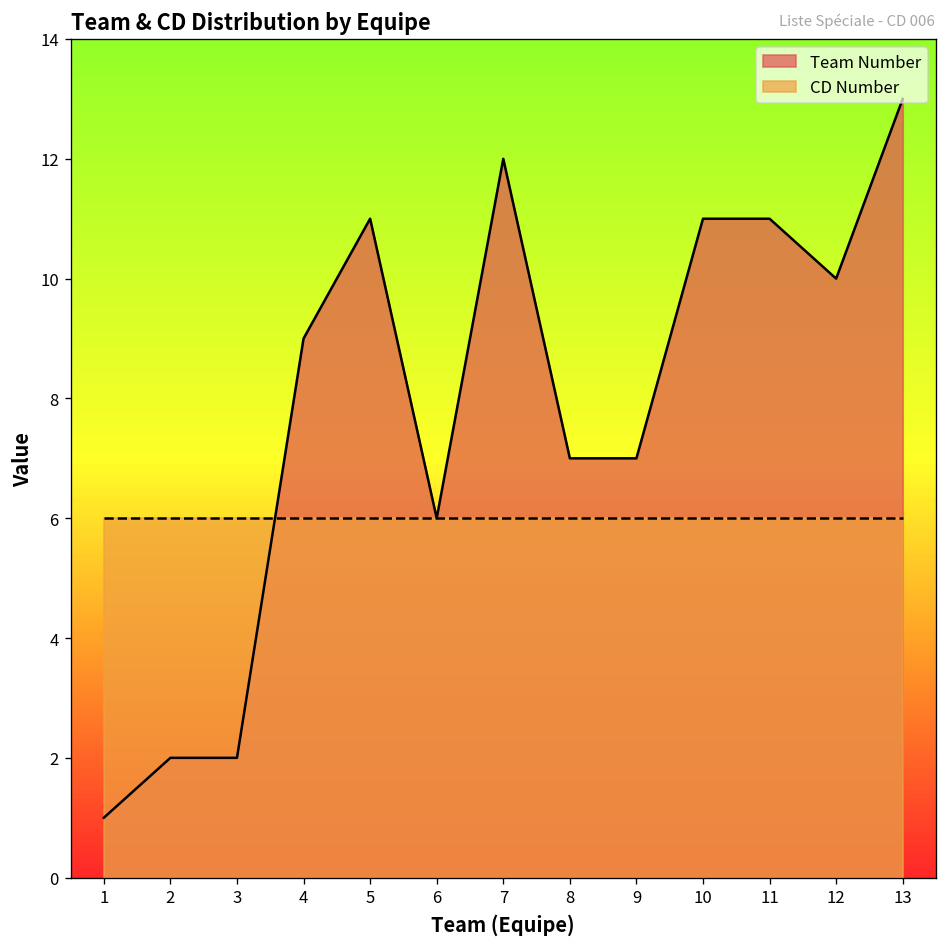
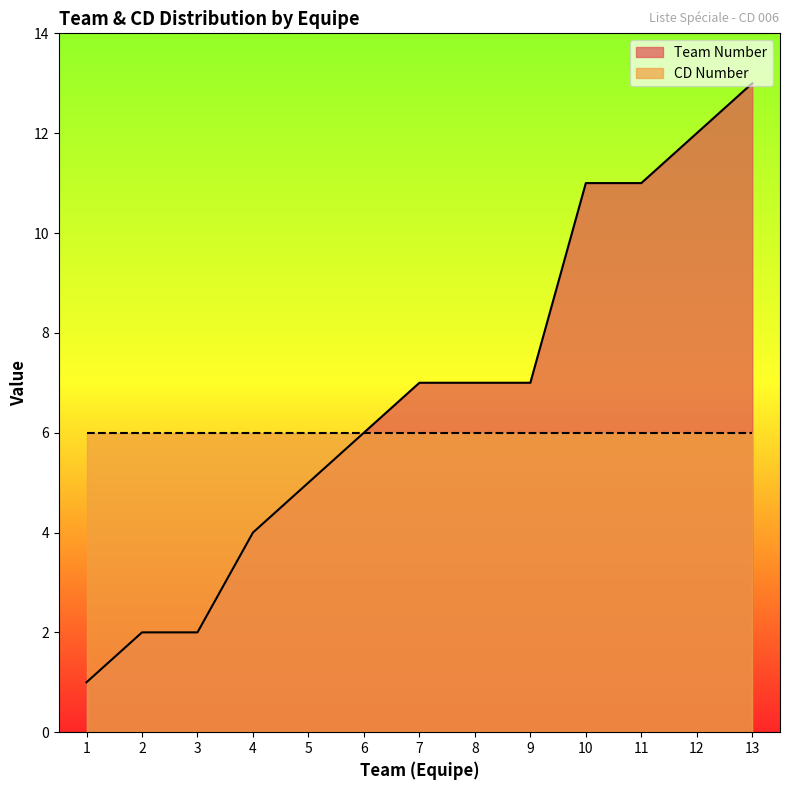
Team Number, 4: 9 -> 4
Team Number, 5: 11 -> 5
Team Number, 7: 12 -> 7
Team Number, 12: 10 -> 12
